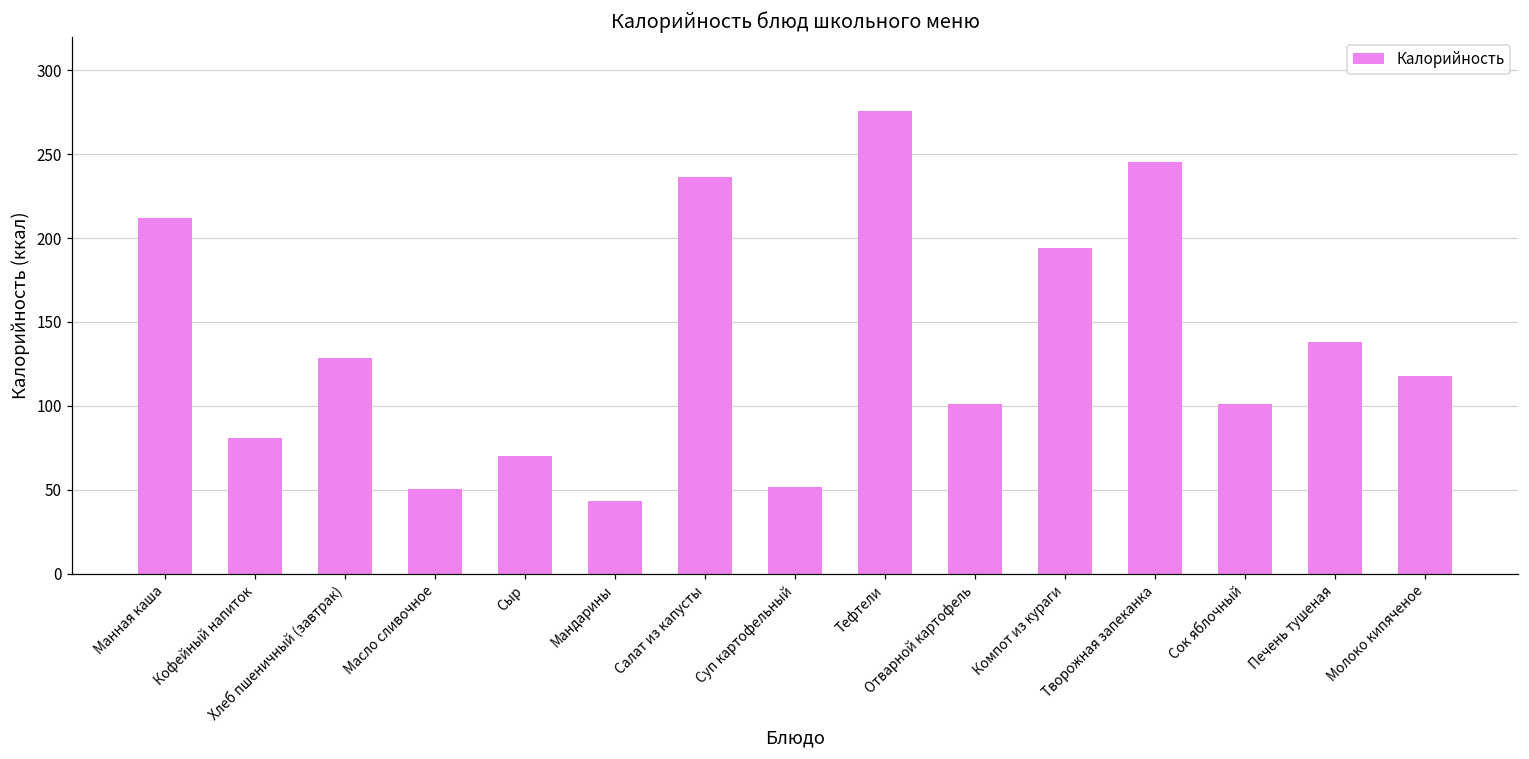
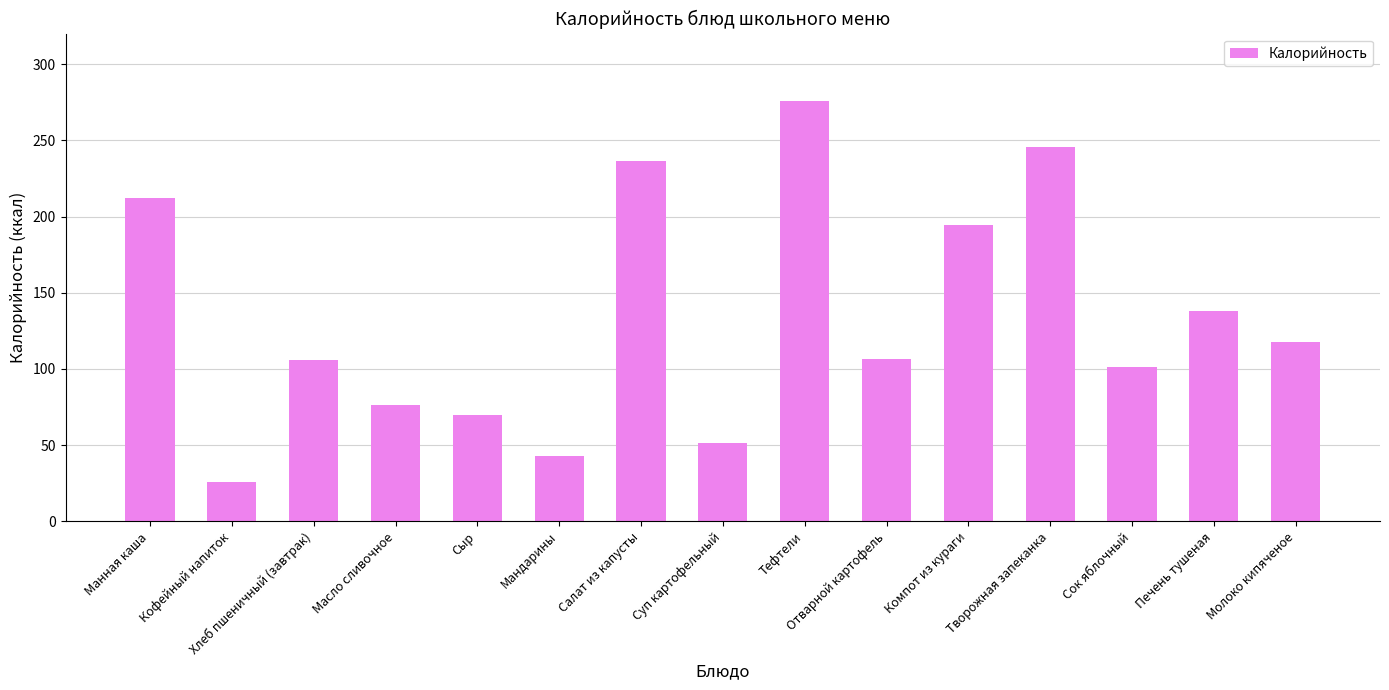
Кофейный напиток: 81 -> 26
Хлеб пшеничный (завтрак): 129 -> 106
Масло сливочное: 51 -> 76
Отварной картофель: 101 -> 107
